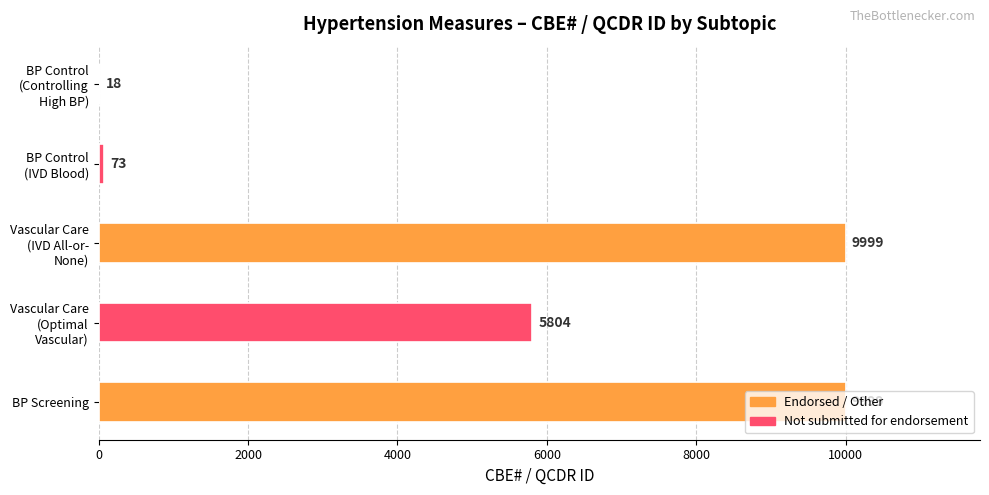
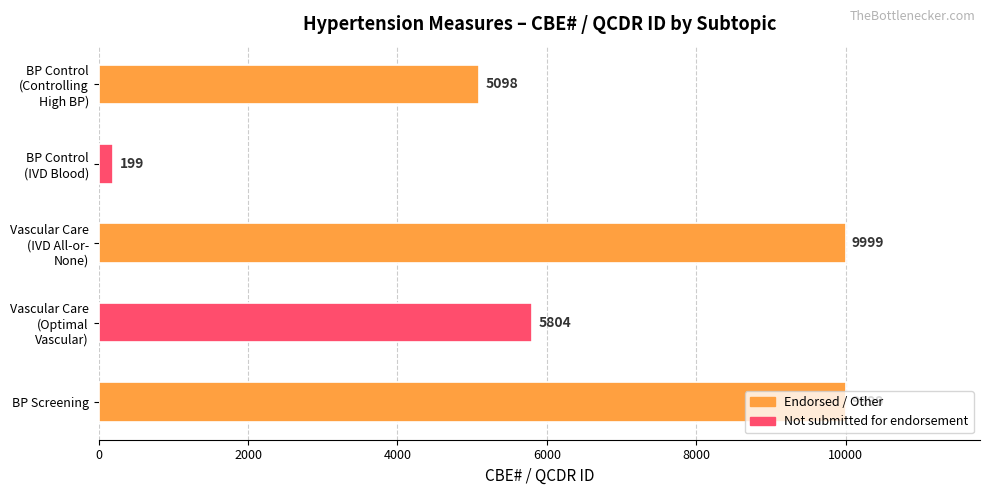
BP Control (Controlling High BP): 18 -> 5098
BP Control (IVD Blood): 73 -> 199
